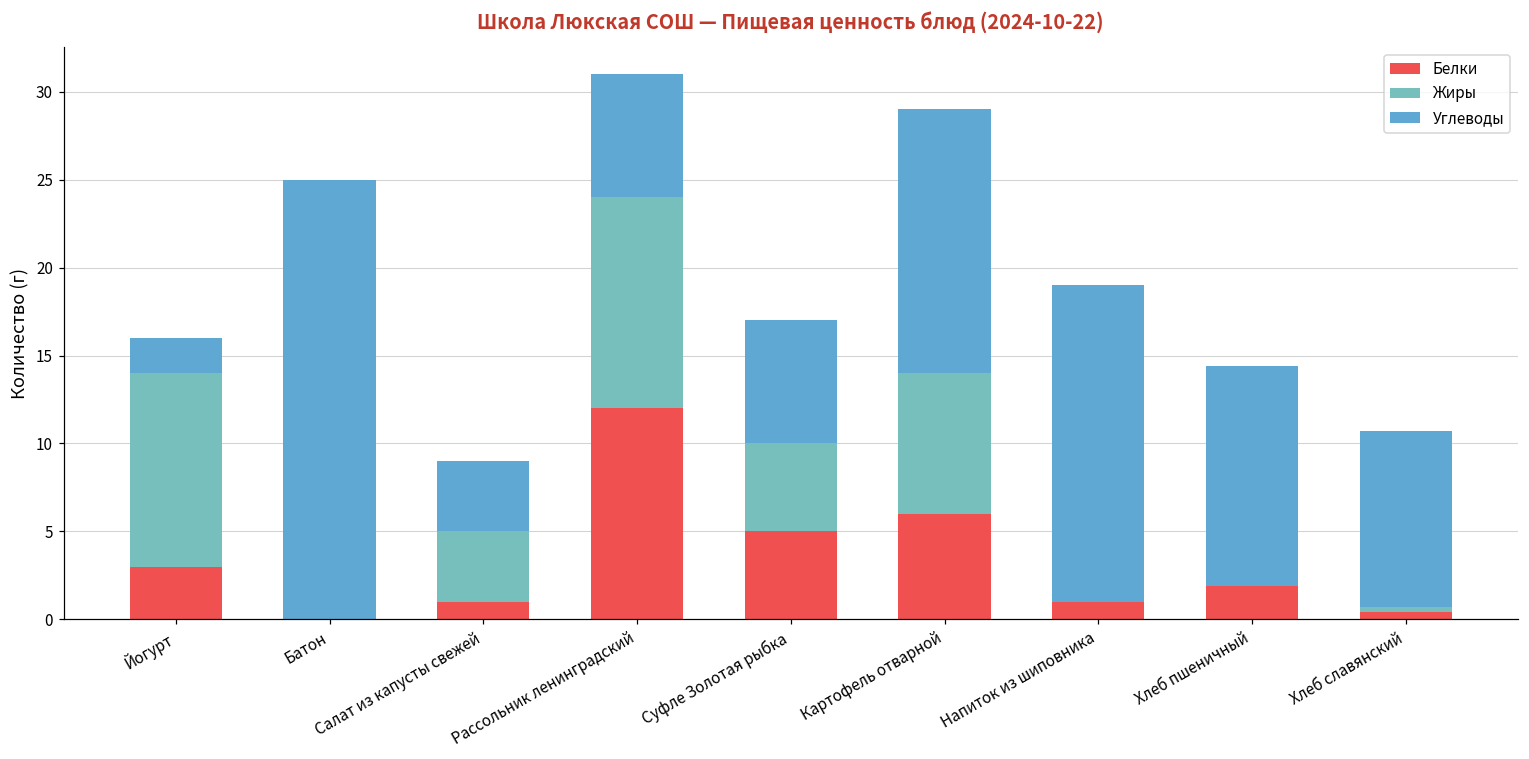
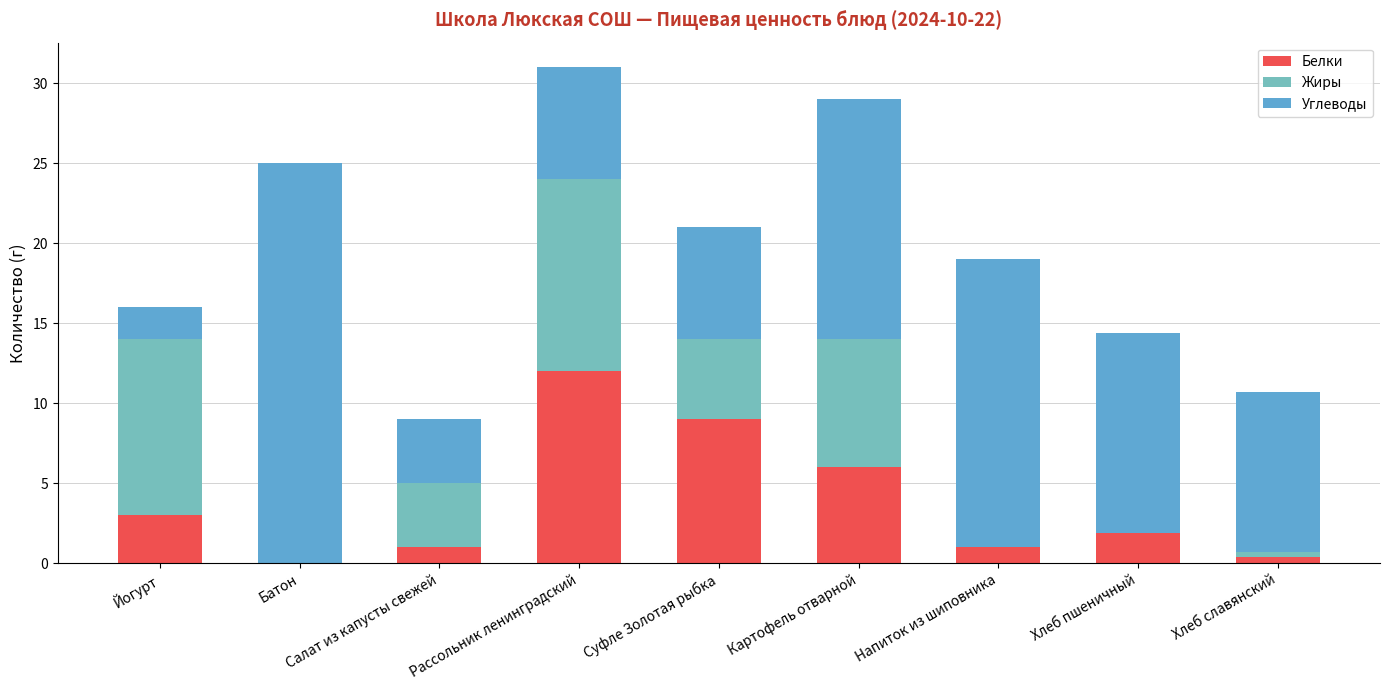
Белки, Суфле Золотая рыбка: 5 -> 9
